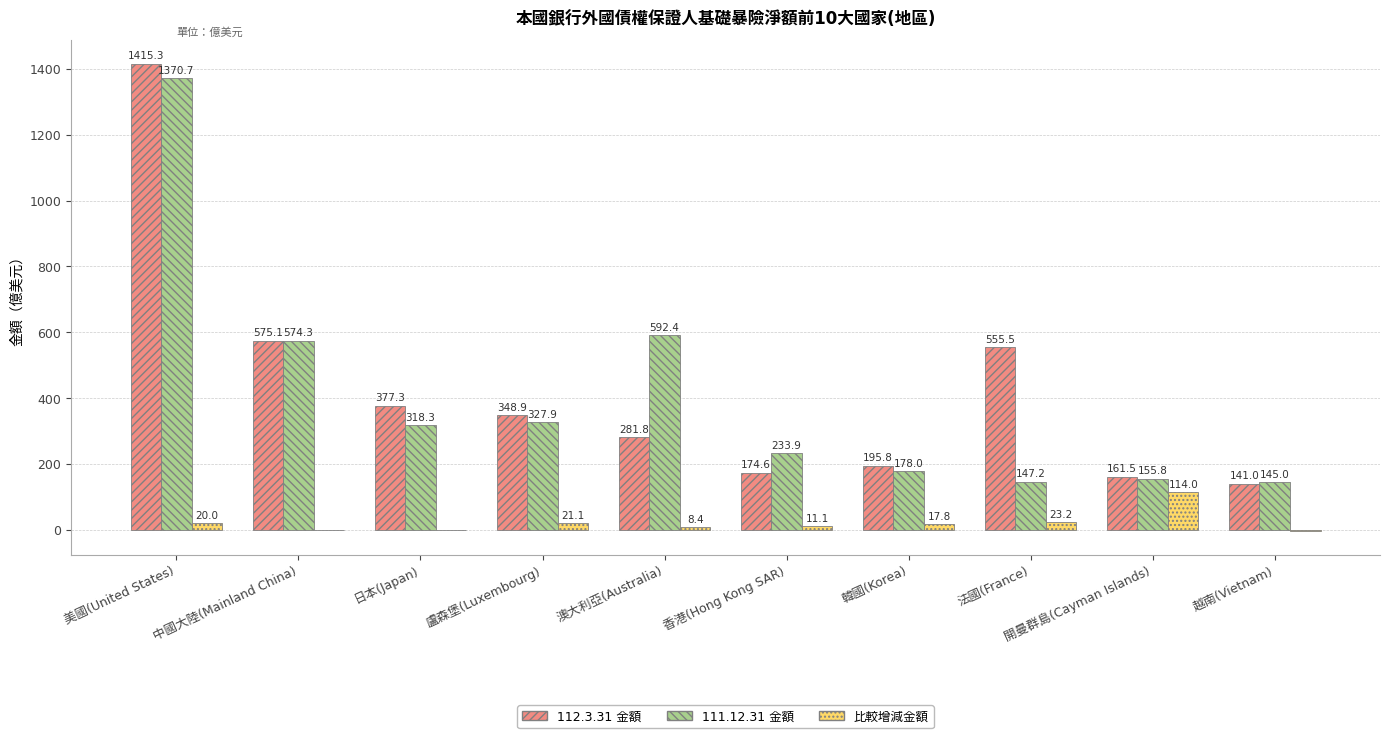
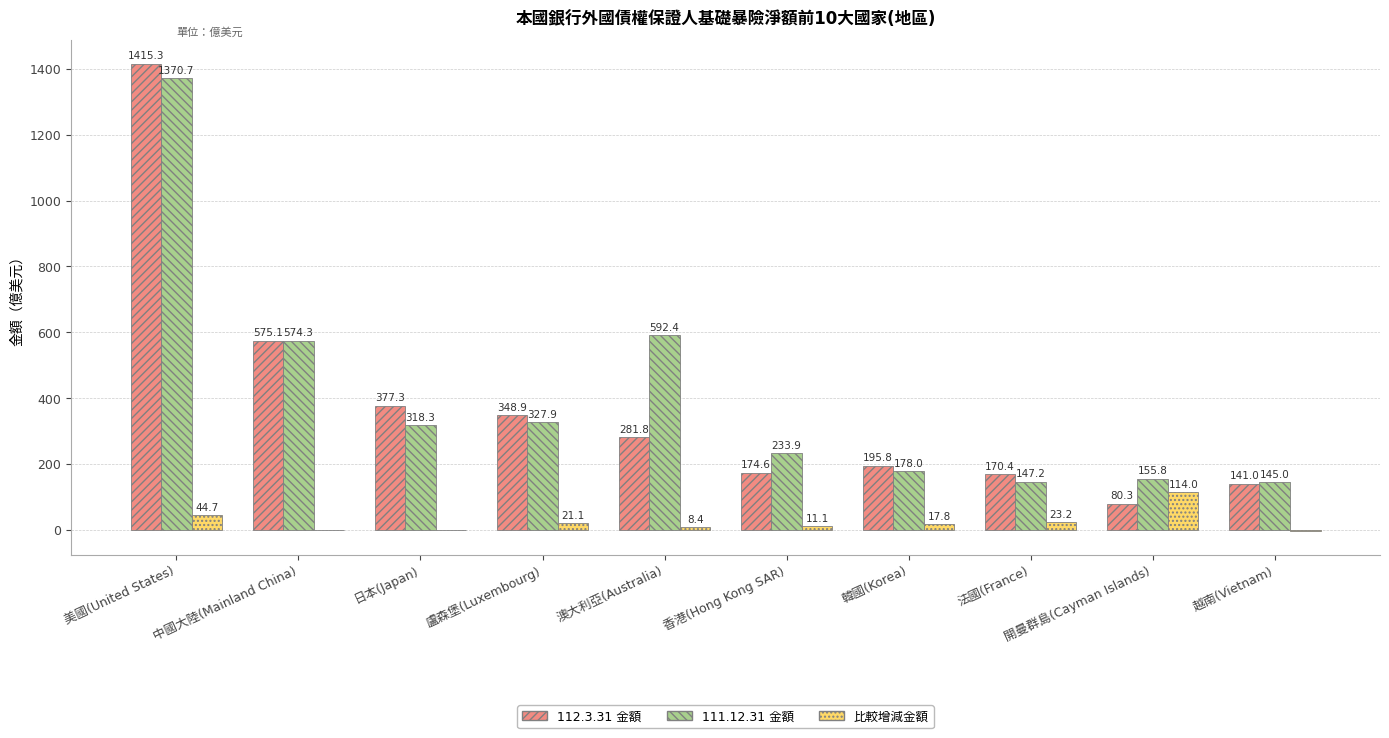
比較增減金額, 美國(United States): 20.0 -> 44.7
112.3.31 金額, 法國(France): 555.5 -> 170.4
112.3.31 金額, 開曼群島(Cayman Islands): 161.5 -> 80.3
